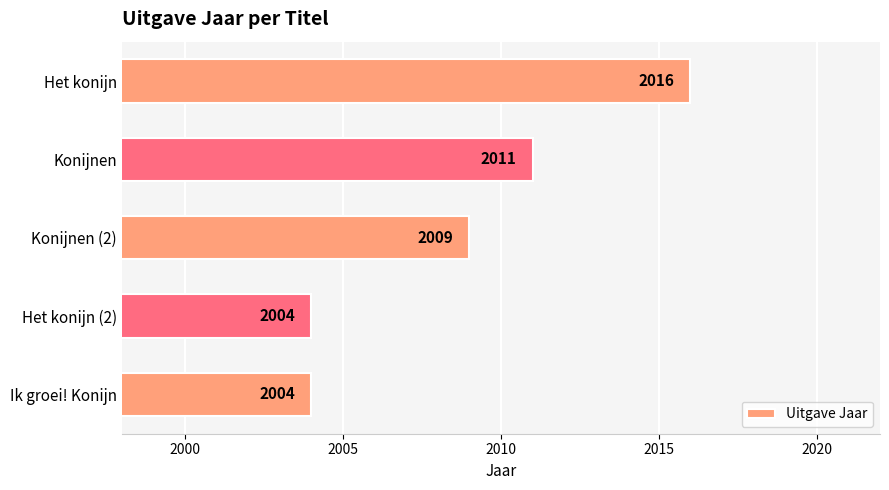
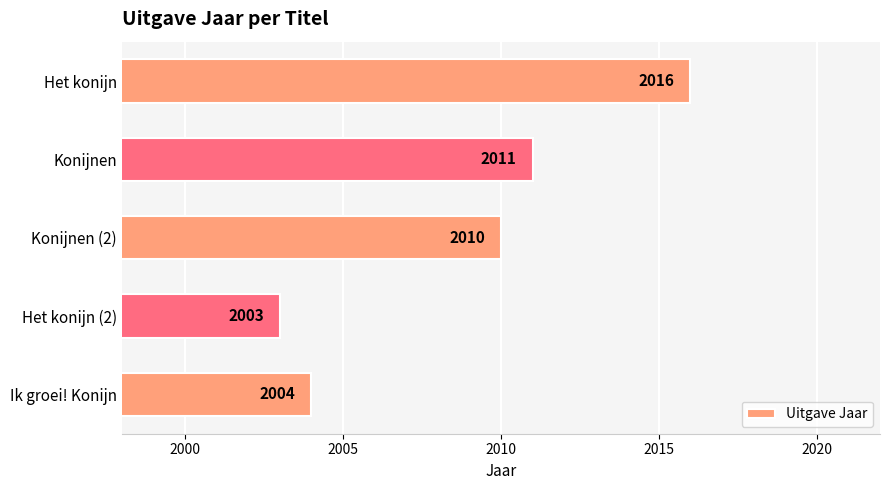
Konijnen (2): 2009 -> 2010
Het konijn (2): 2004 -> 2003
